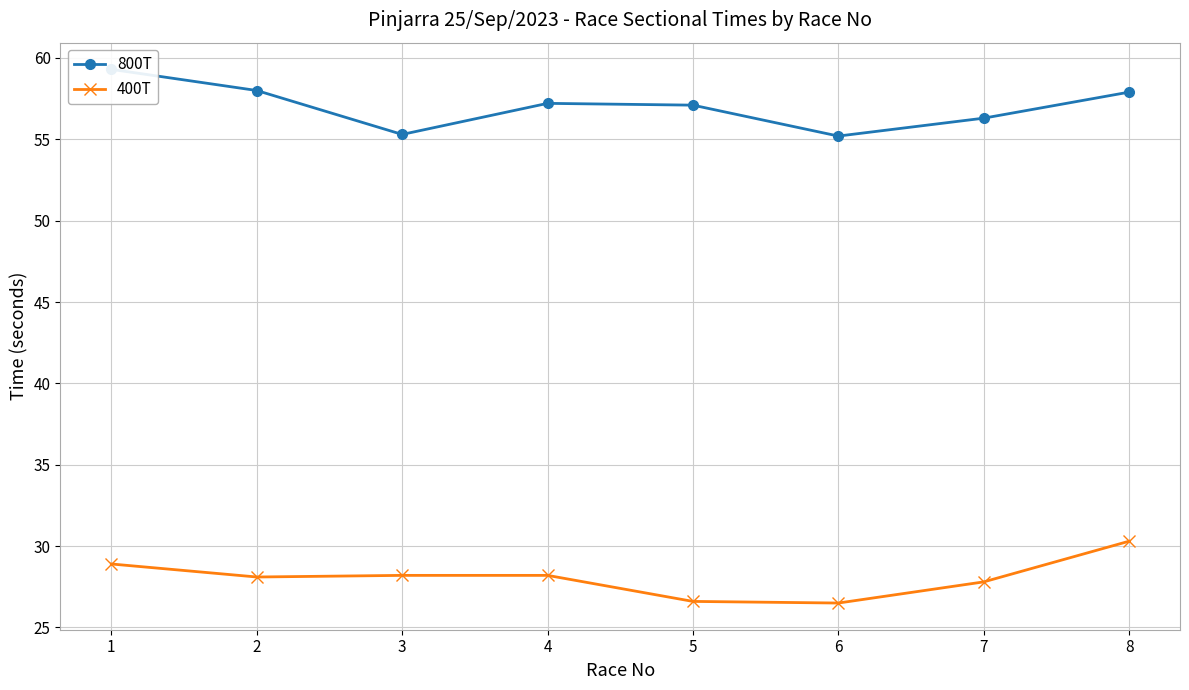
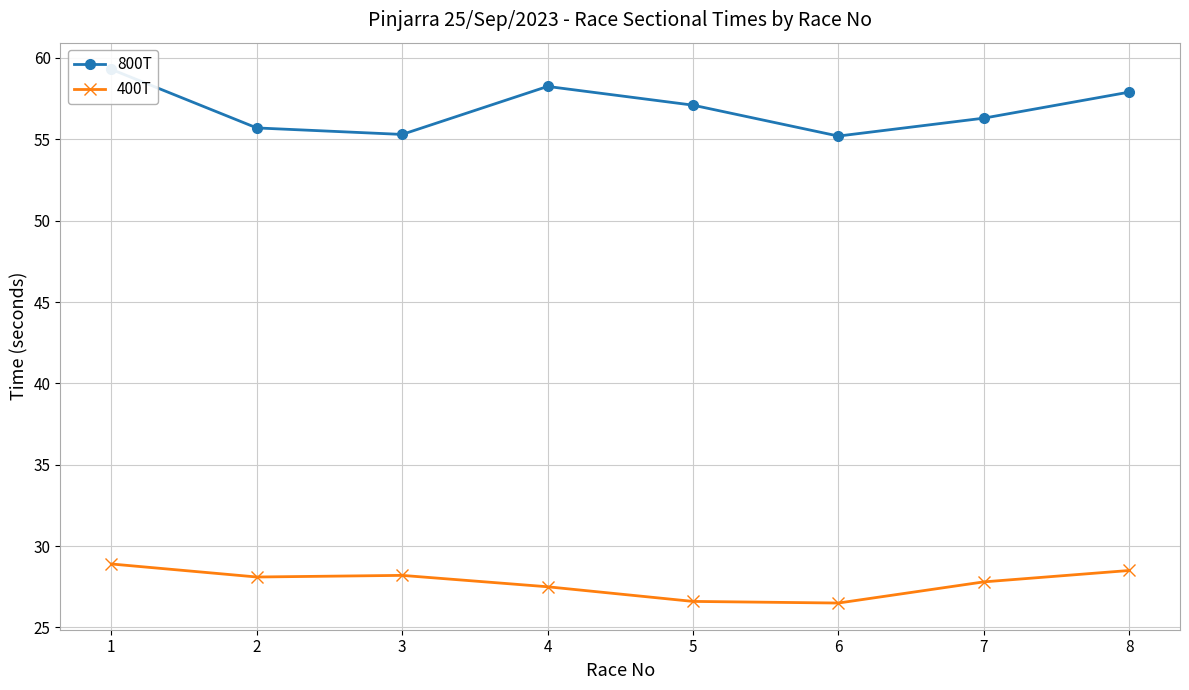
800T, 2: 58.0 -> 55.7
800T, 4: 57.2 -> 58.3
400T, 4: 28.2 -> 27.5
400T, 8: 30.3 -> 28.5
